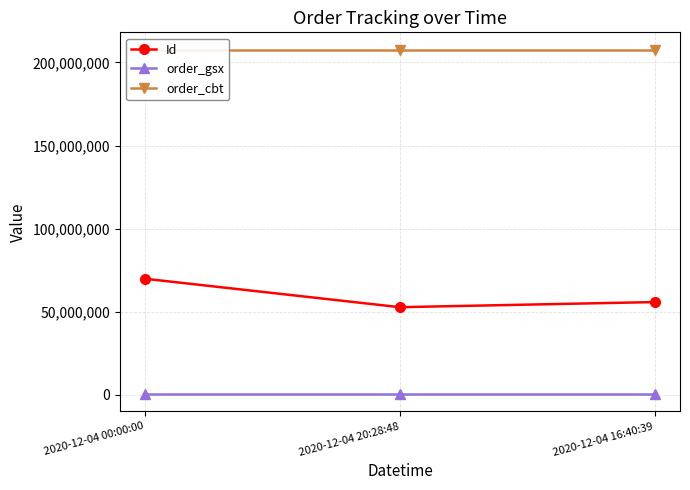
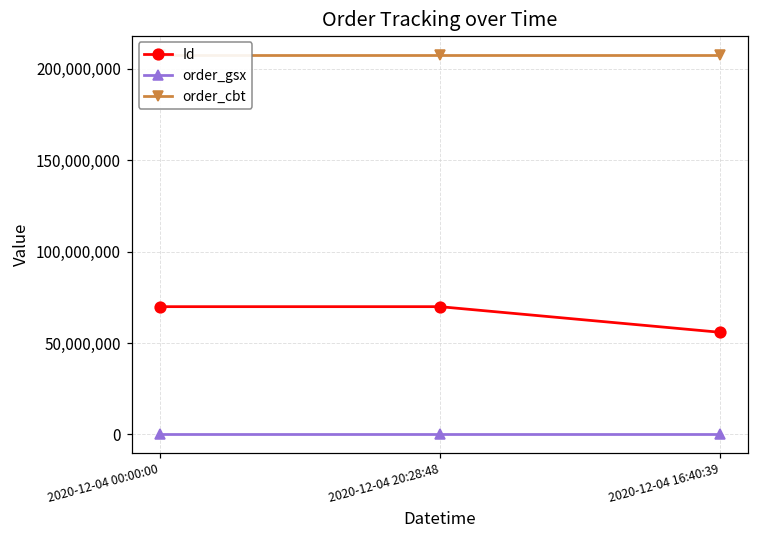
Id, 2020-12-04 20:28:48: 53,000,000 -> 70,000,000
